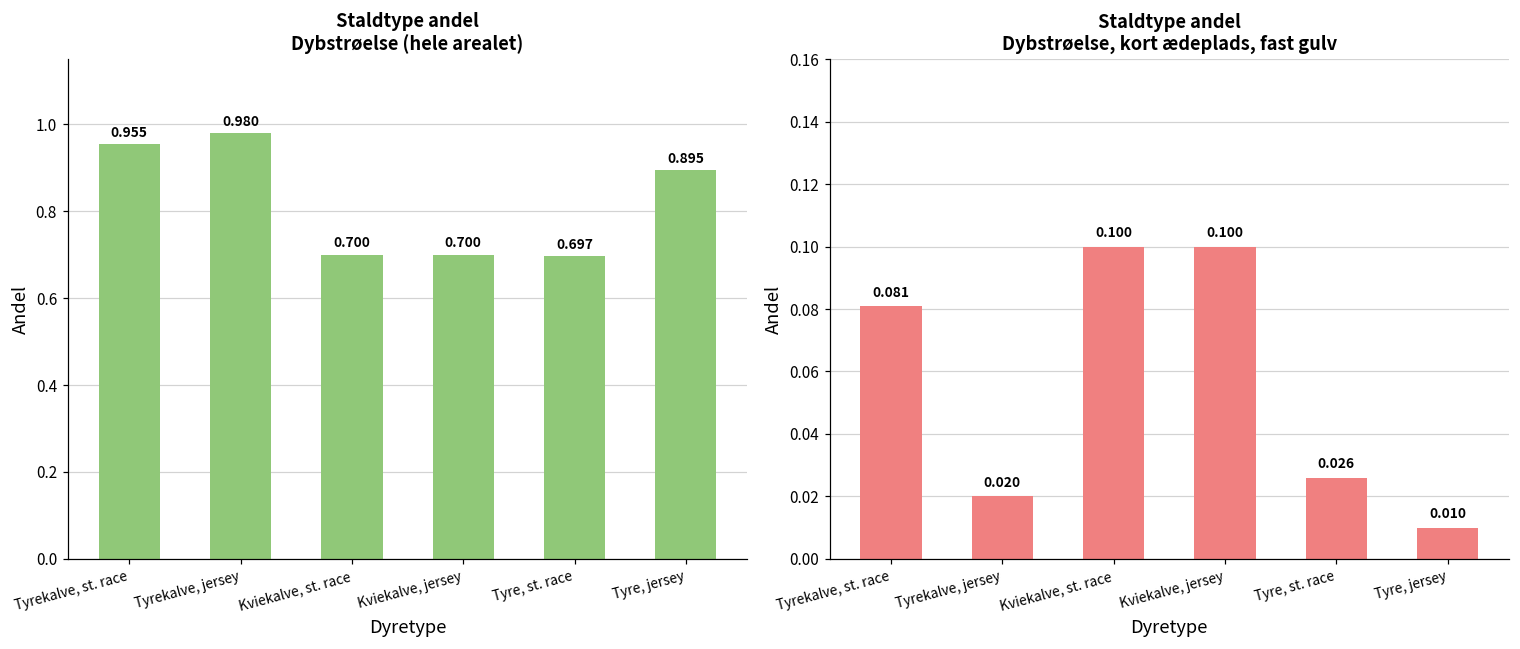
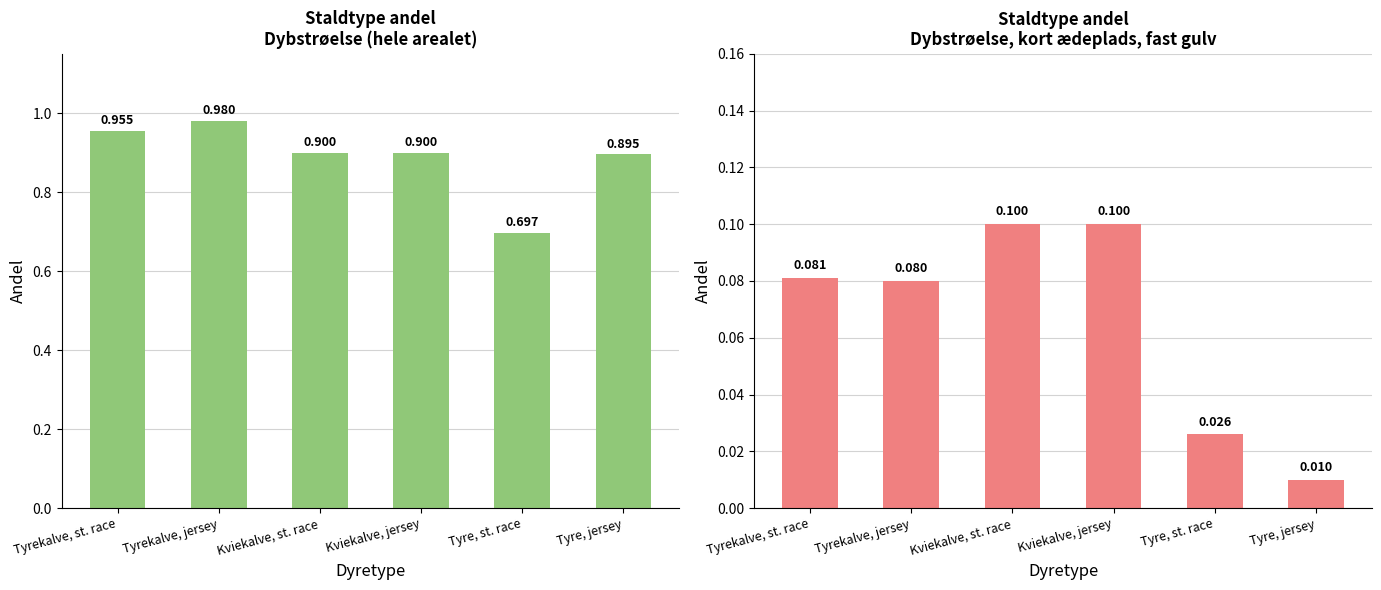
Staldtype andel Dybstrøelse (hele arealet), Kviekalve, st. race: 0.700 -> 0.900
Staldtype andel Dybstrøelse (hele arealet), Kviekalve, jersey: 0.700 -> 0.900
Staldtype andel Dybstrøelse, kort ædeplads, fast gulv, Tyrekalve, jersey: 0.020 -> 0.080
